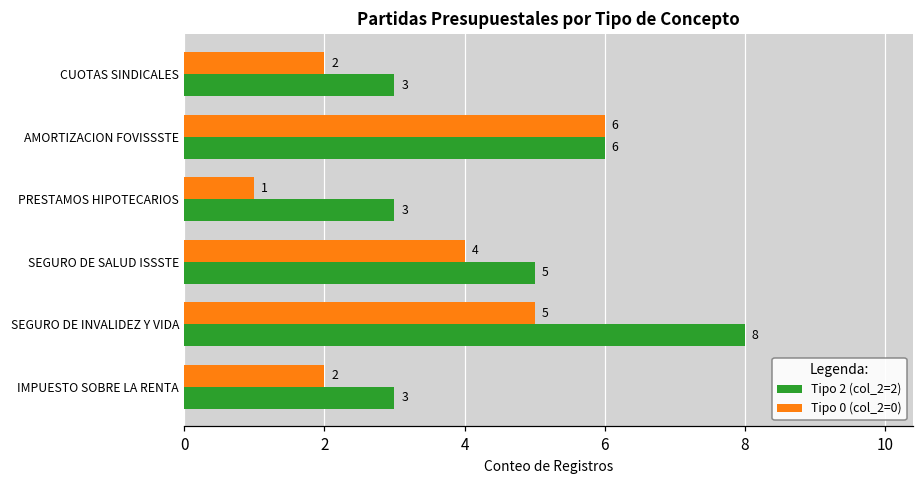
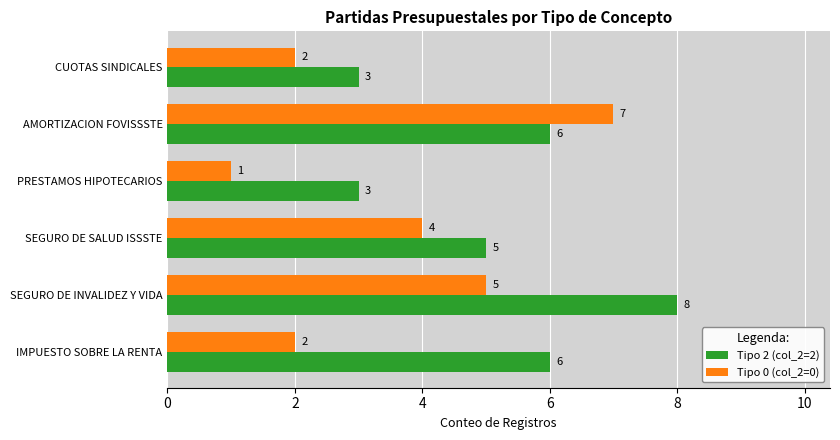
Tipo 0 (col_2=0), AMORTIZACION FOVISSSTE: 6 -> 7
Tipo 2 (col_2=2), IMPUESTO SOBRE LA RENTA: 3 -> 6
